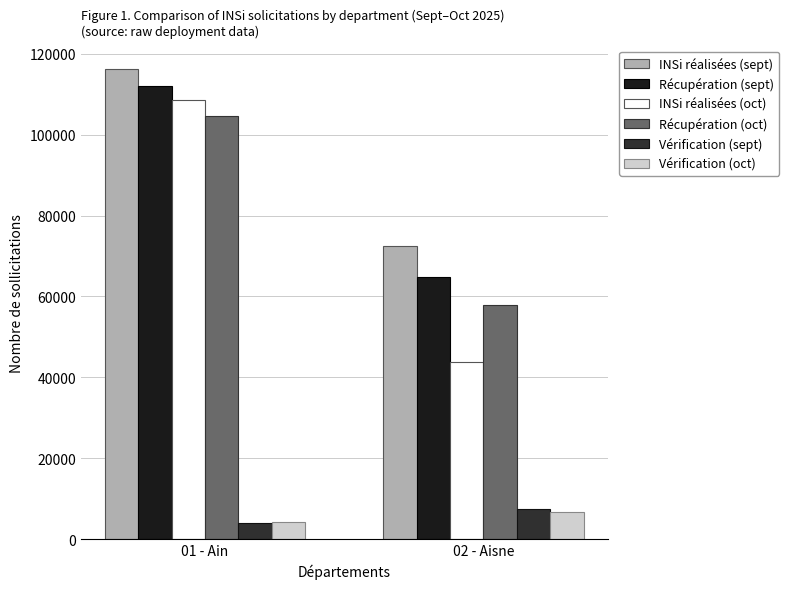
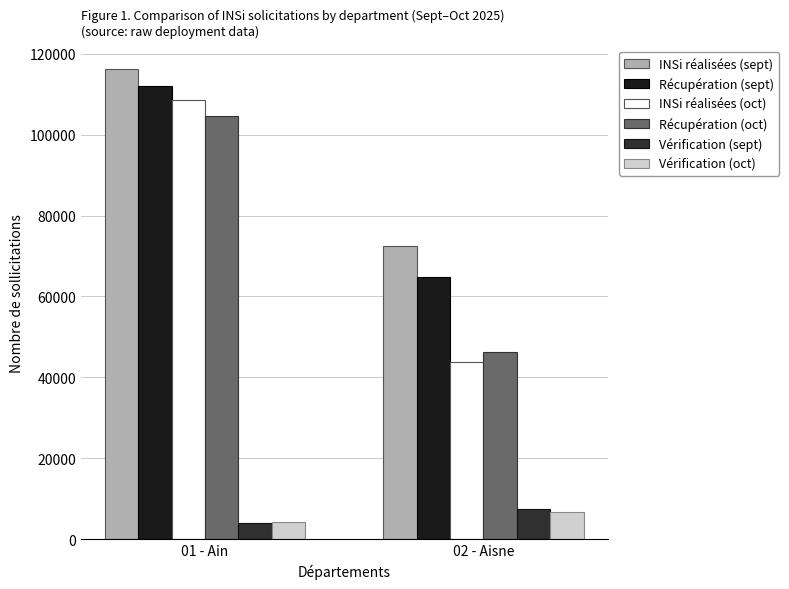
Récupération (oct), 02 - Aisne: 58000 -> 46000
